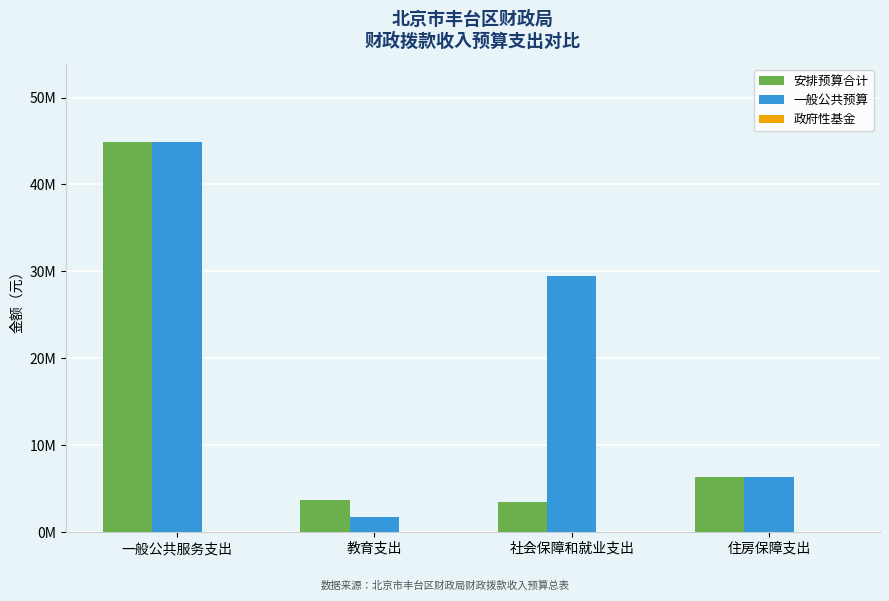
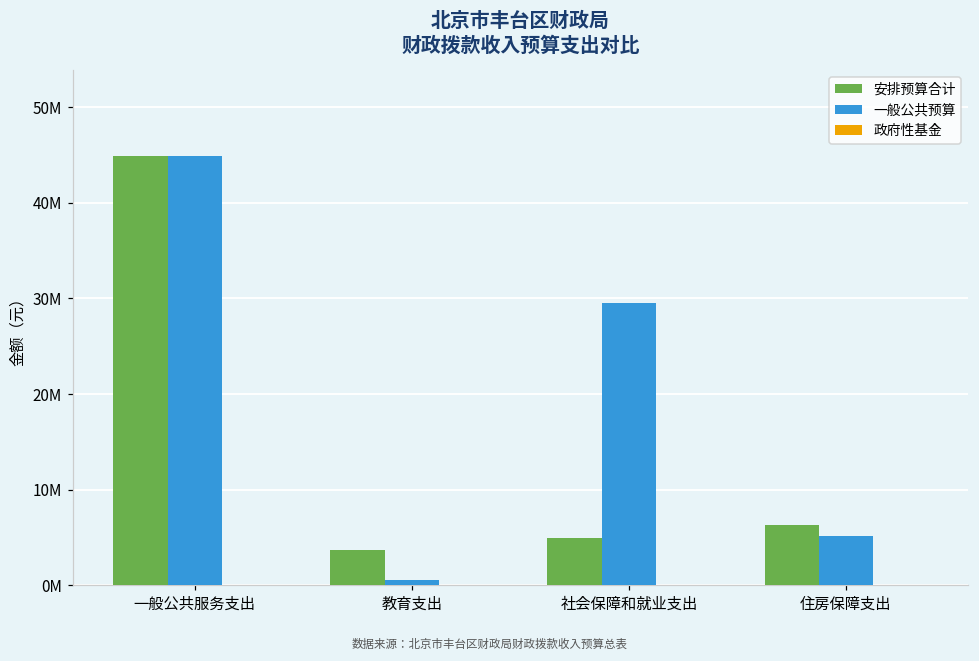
一般公共预算, 教育支出: 2000000 -> 1000000
安排预算合计, 社会保障和就业支出: 4000000 -> 5000000
一般公共预算, 住房保障支出: 6000000 -> 5000000
